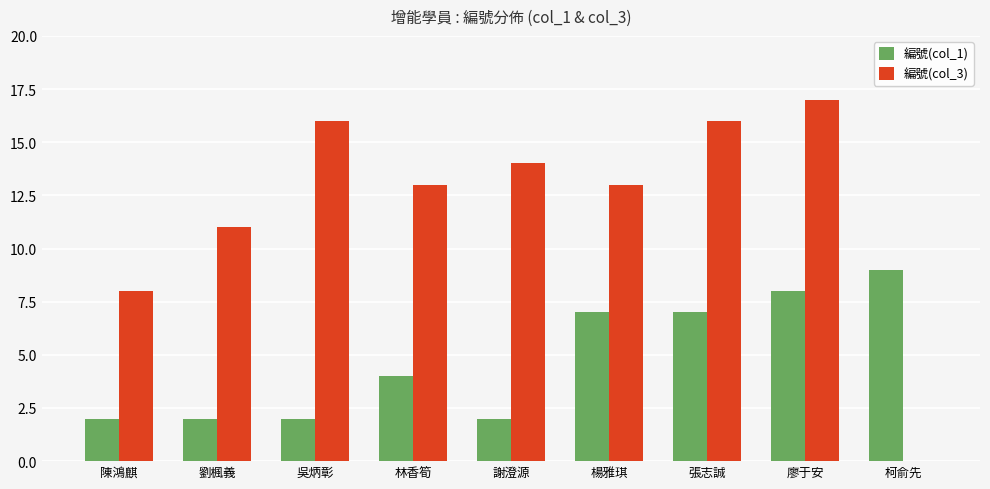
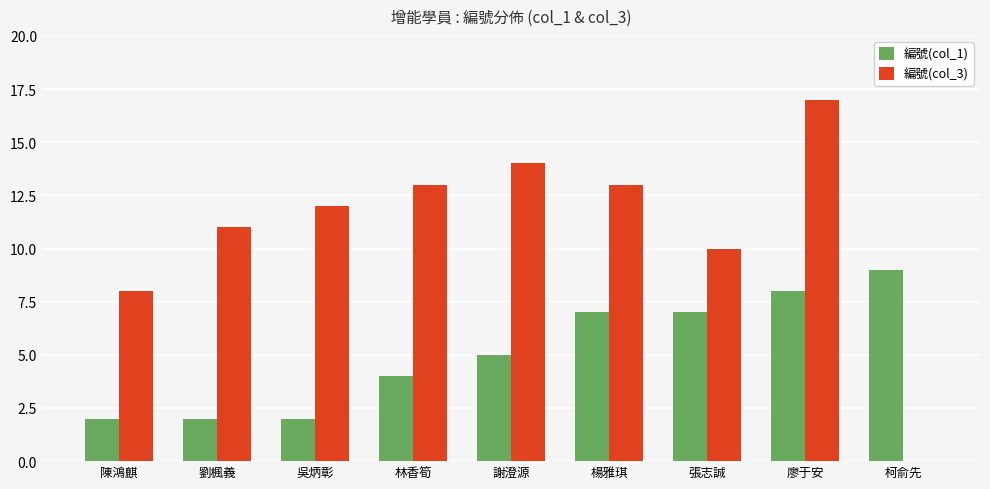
編號(col_3), 吳炳彰: 16 -> 12
編號(col_1), 謝澄源: 2 -> 5
編號(col_3), 張志誠: 16 -> 10
